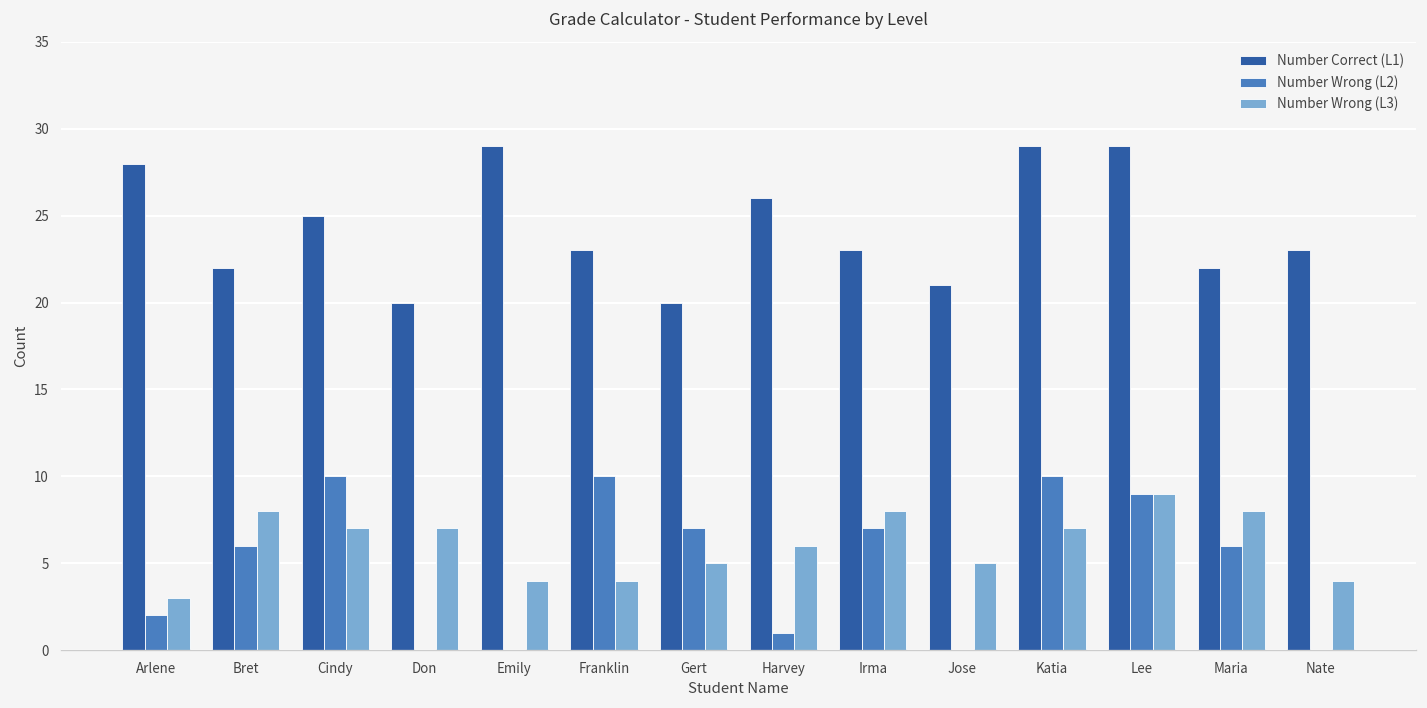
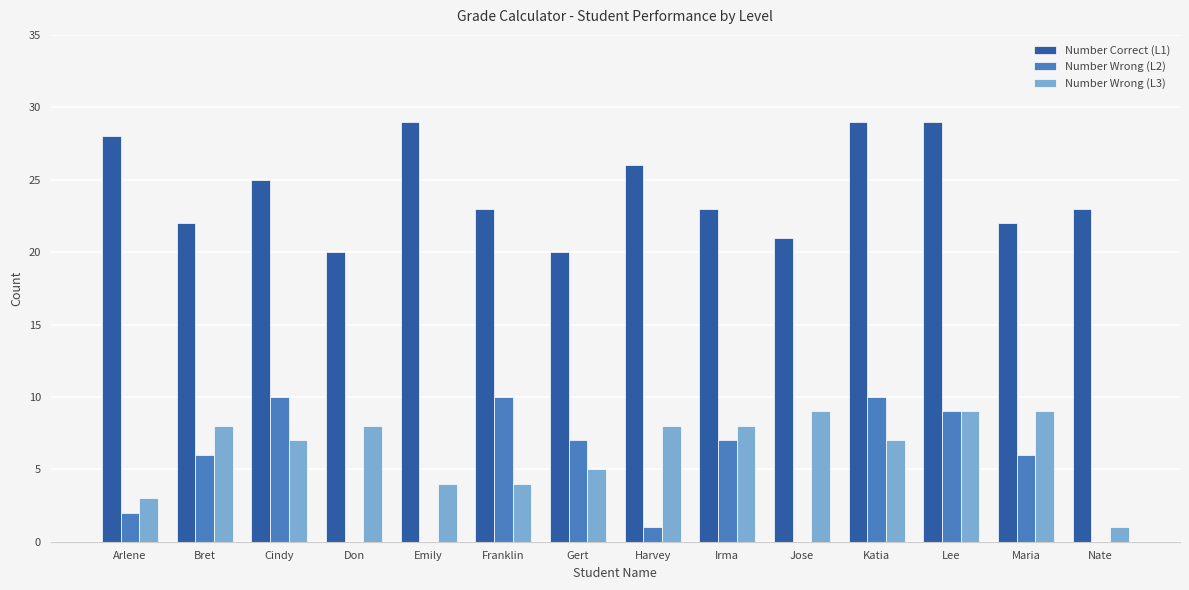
Number Wrong (L3), Don: 7 -> 8
Number Wrong (L3), Harvey: 6 -> 8
Number Wrong (L3), Jose: 5 -> 9
Number Wrong (L3), Maria: 8 -> 9
Number Wrong (L3), Nate: 4 -> 1
